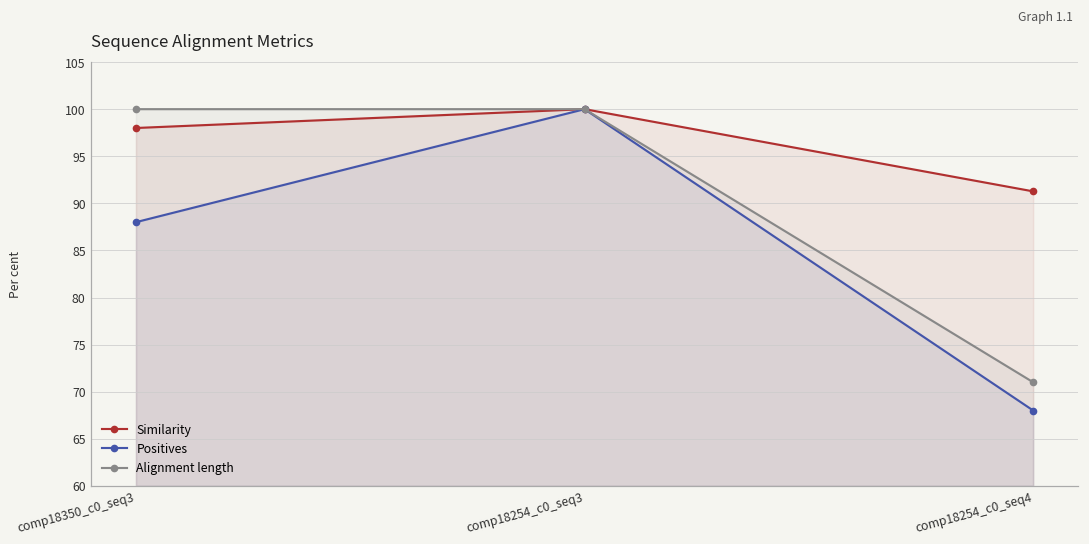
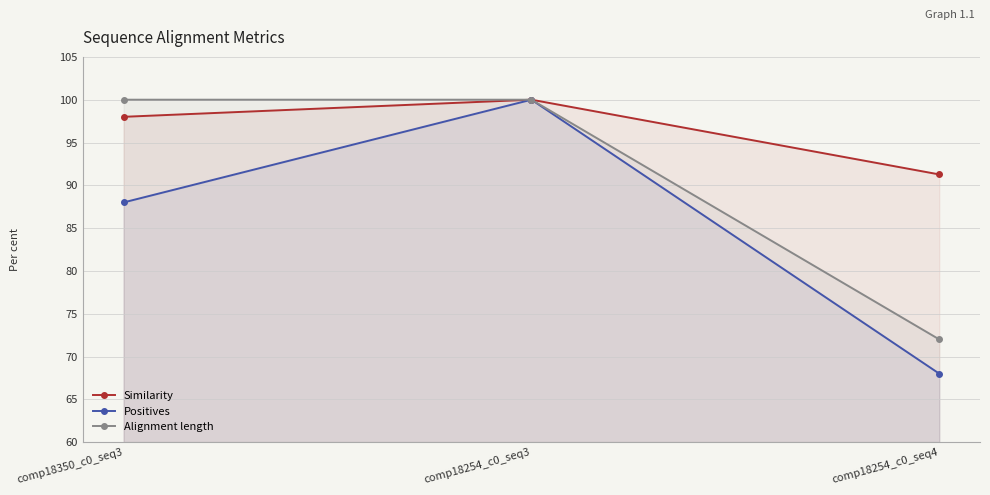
Alignment length, comp18254_c0_seq4: 71 -> 72
